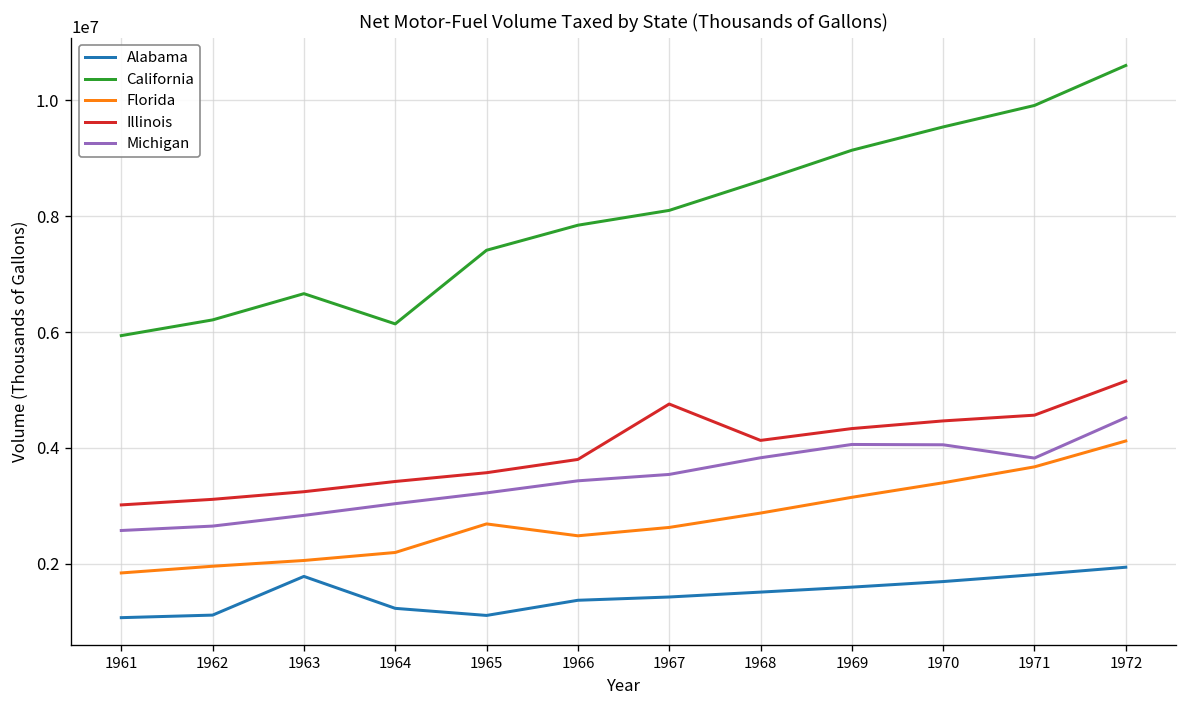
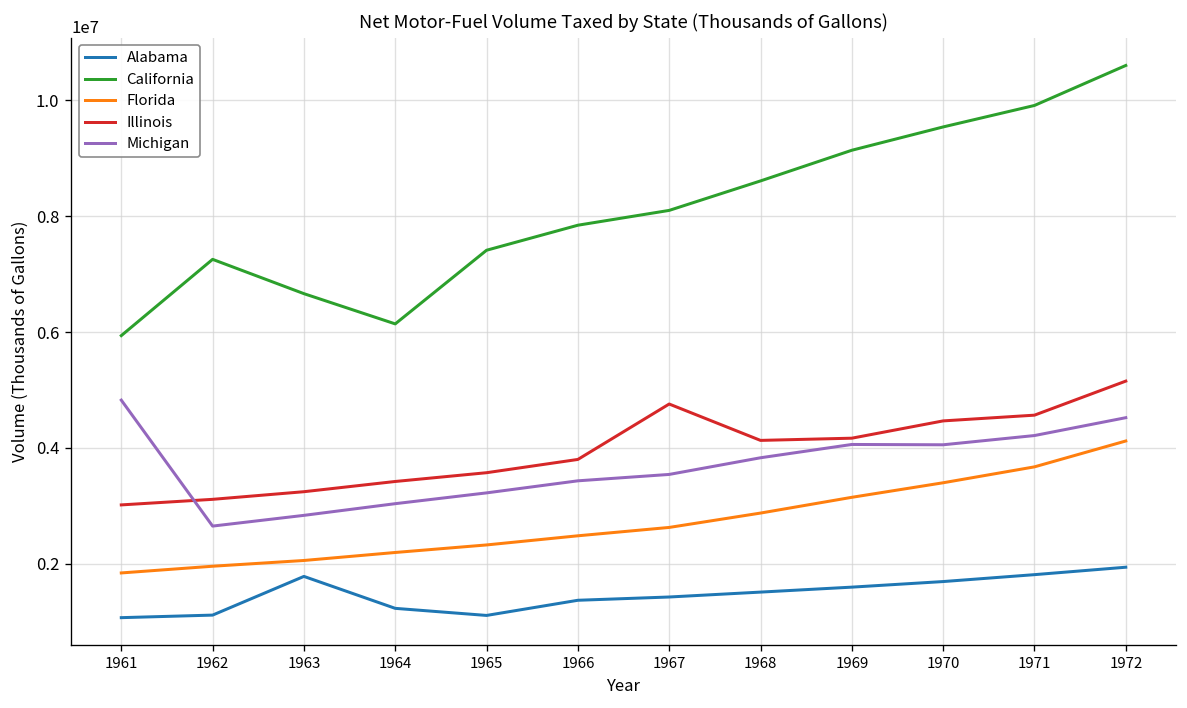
Michigan, 1961: 2600000 -> 4800000
California, 1962: 6200000 -> 7300000
Florida, 1965: 2700000 -> 2300000
Illinois, 1969: 4300000 -> 4200000
Michigan, 1971: 3800000 -> 4200000
